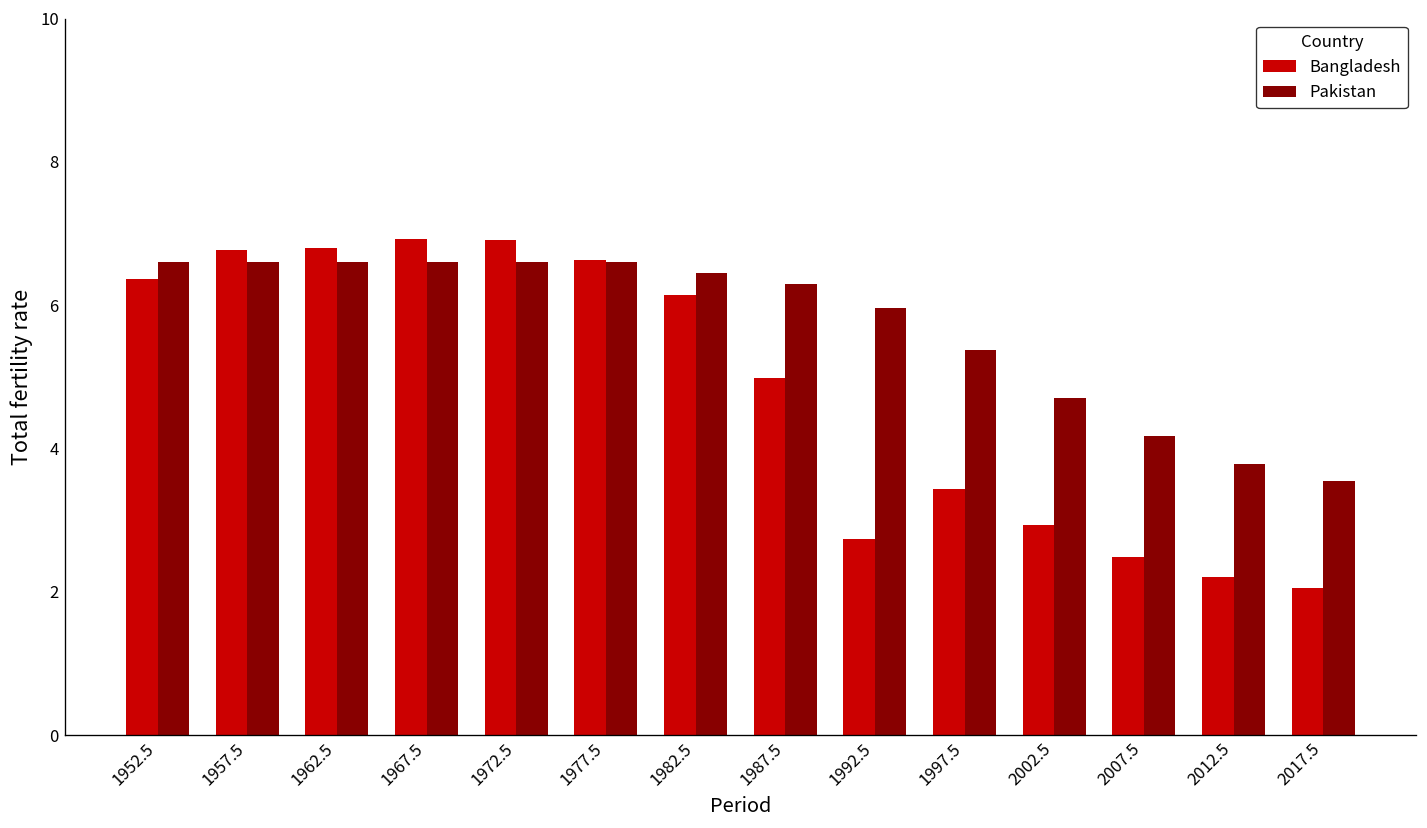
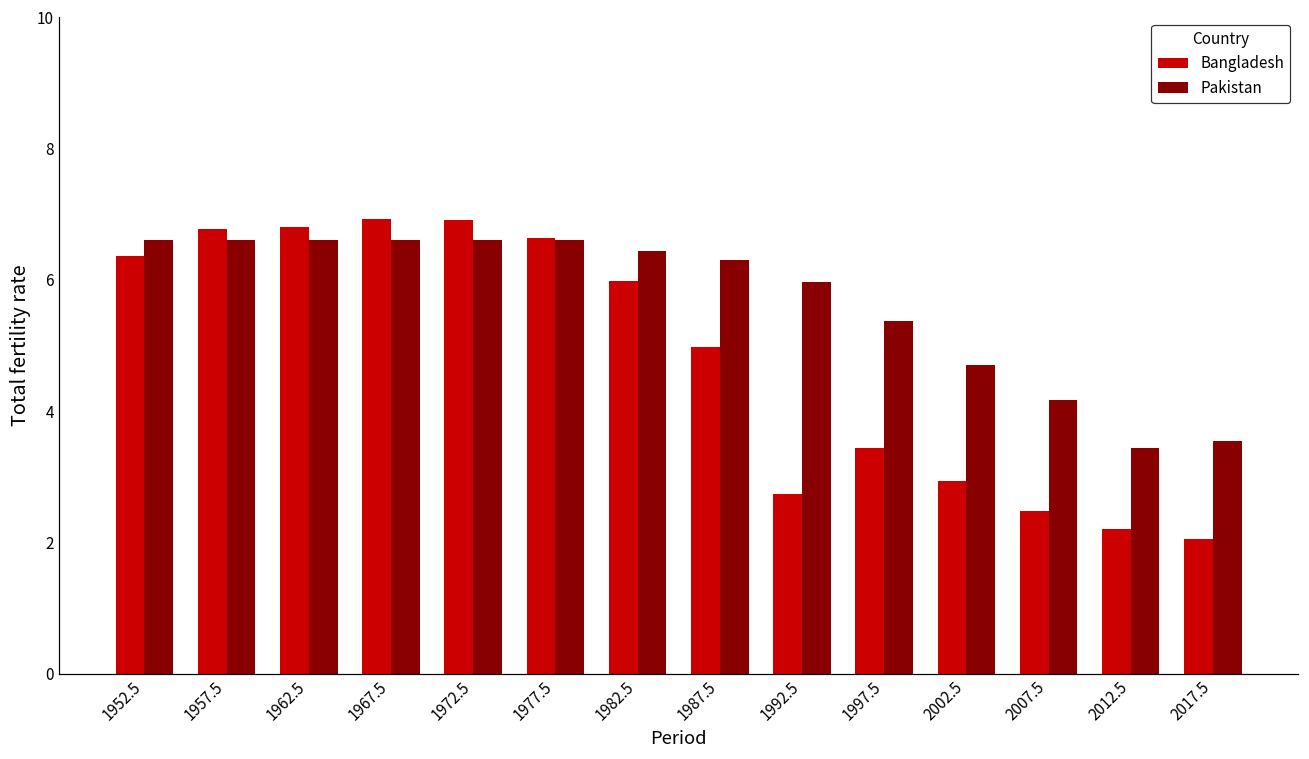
Bangladesh, 1982.5: 6.1 -> 6.0
Pakistan, 2012.5: 3.8 -> 3.4
